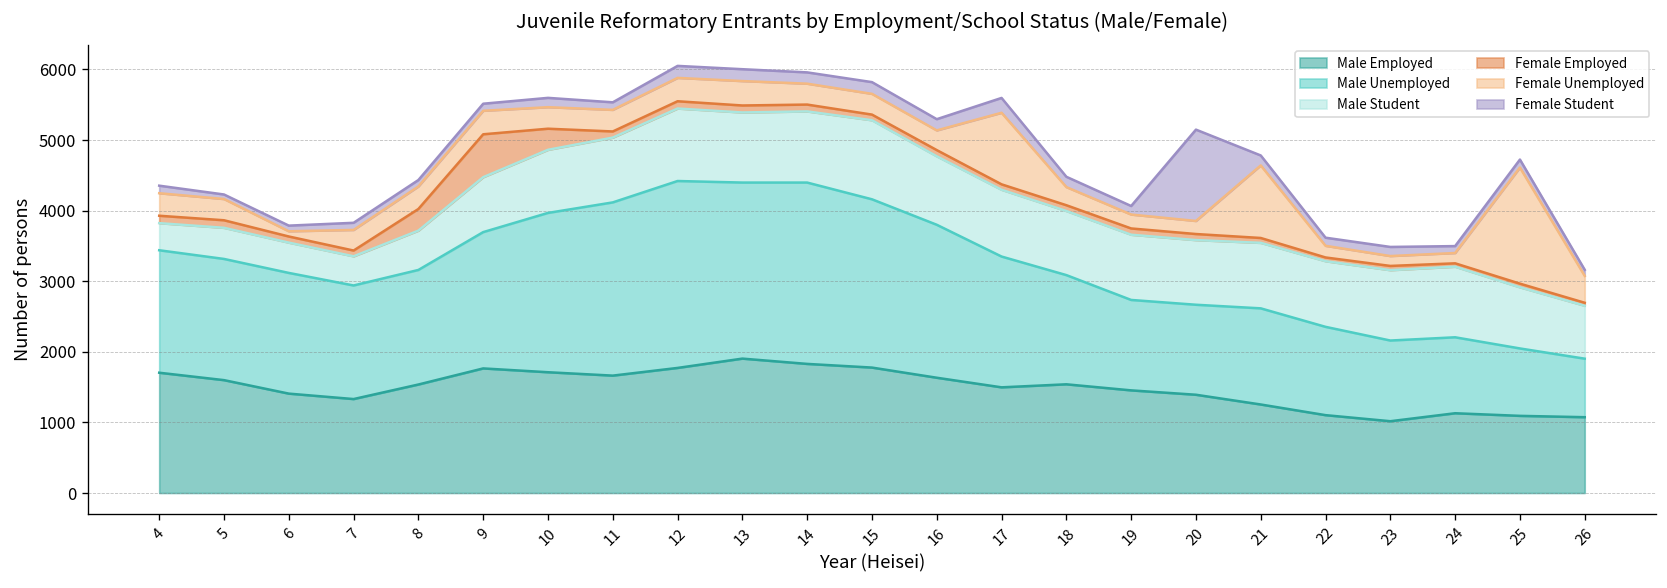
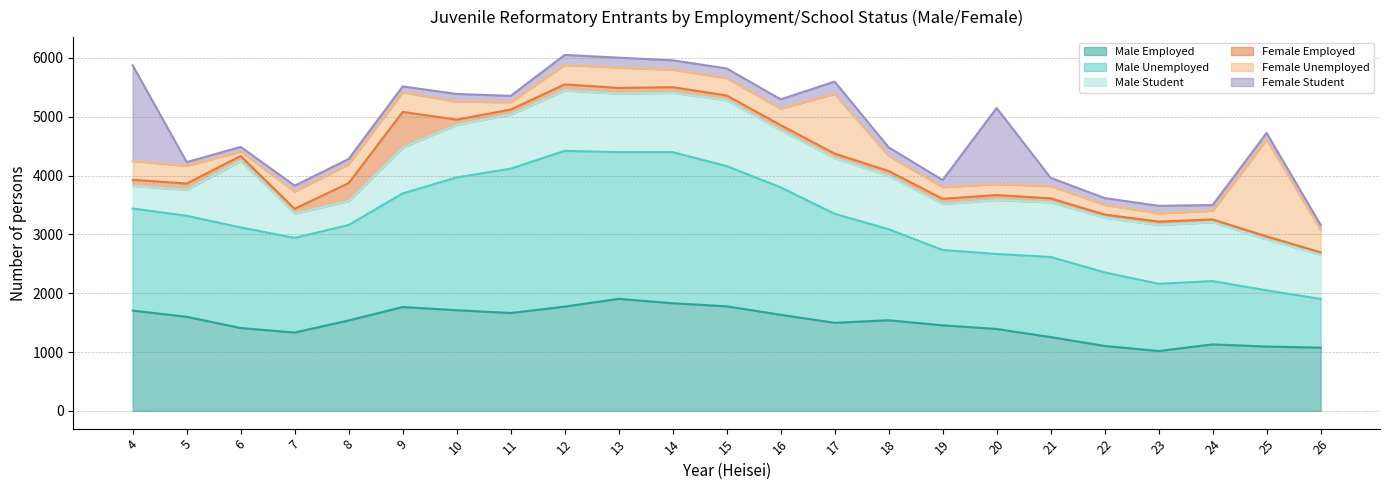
Female Student, 4: 100 -> 1600
Male Student, 6: 400 -> 1100
Male Student, 8: 600 -> 400
Female Employed, 10: 300 -> 100
Female Unemployed, 11: 300 -> 100
Male Student, 19: 900 -> 800
Female Unemployed, 21: 1000 -> 200
